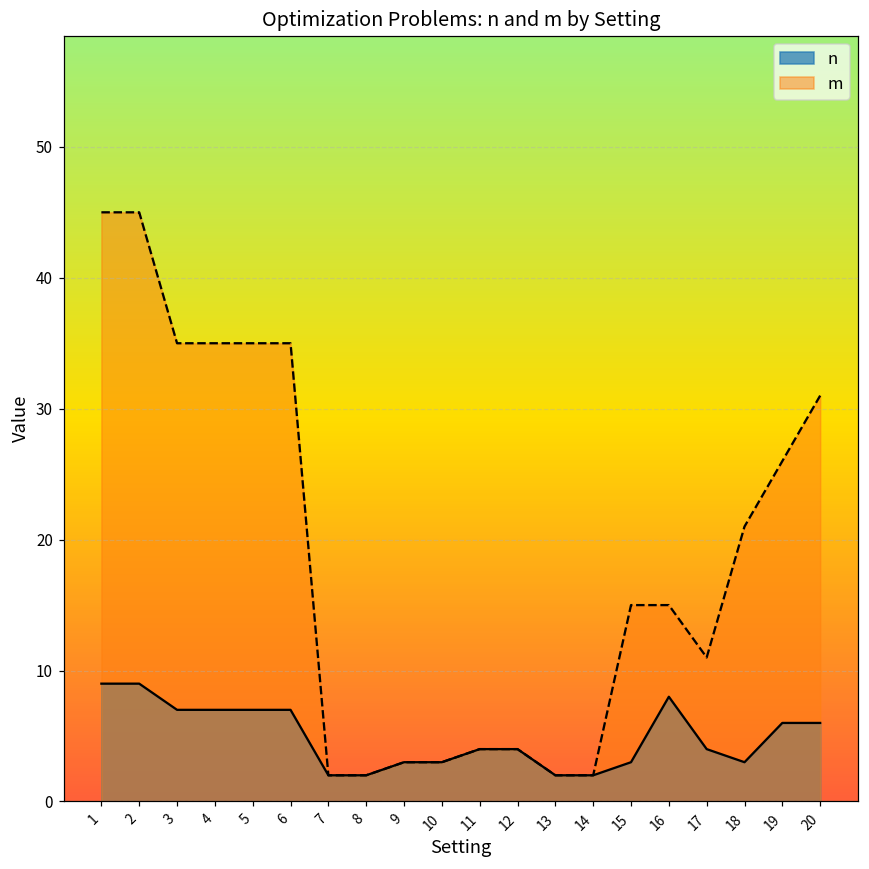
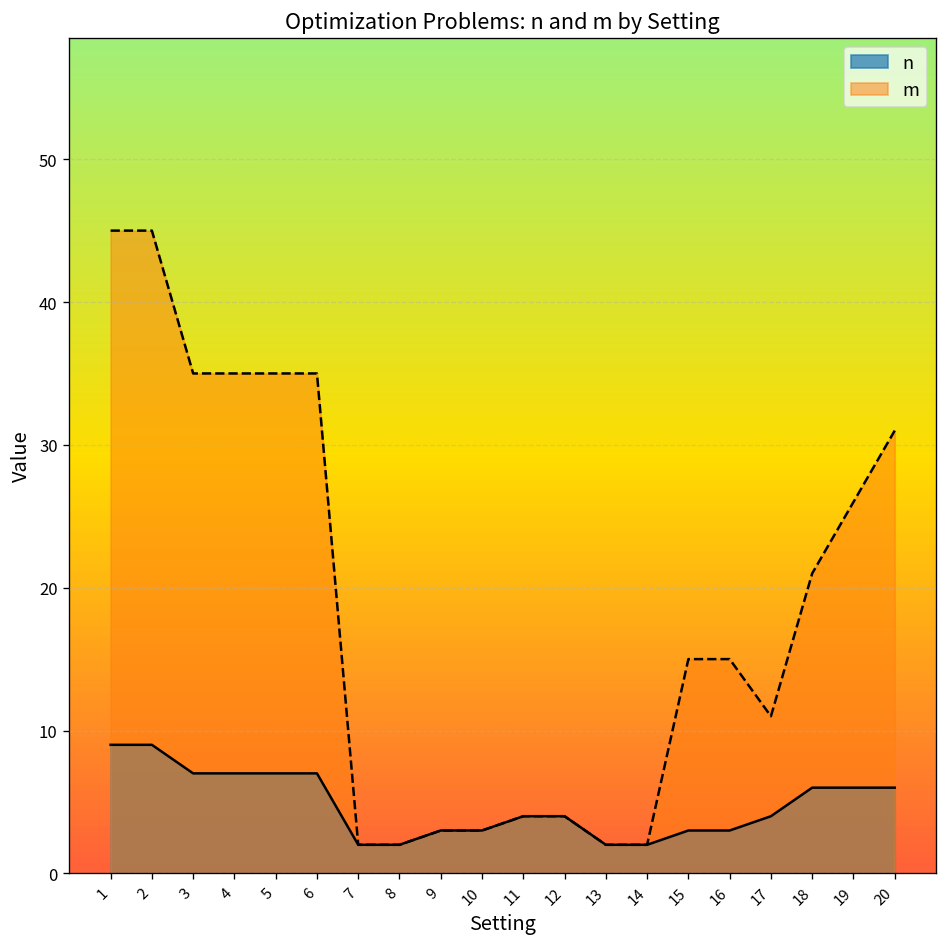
n, 16: 8 -> 3
n, 18: 3 -> 6
